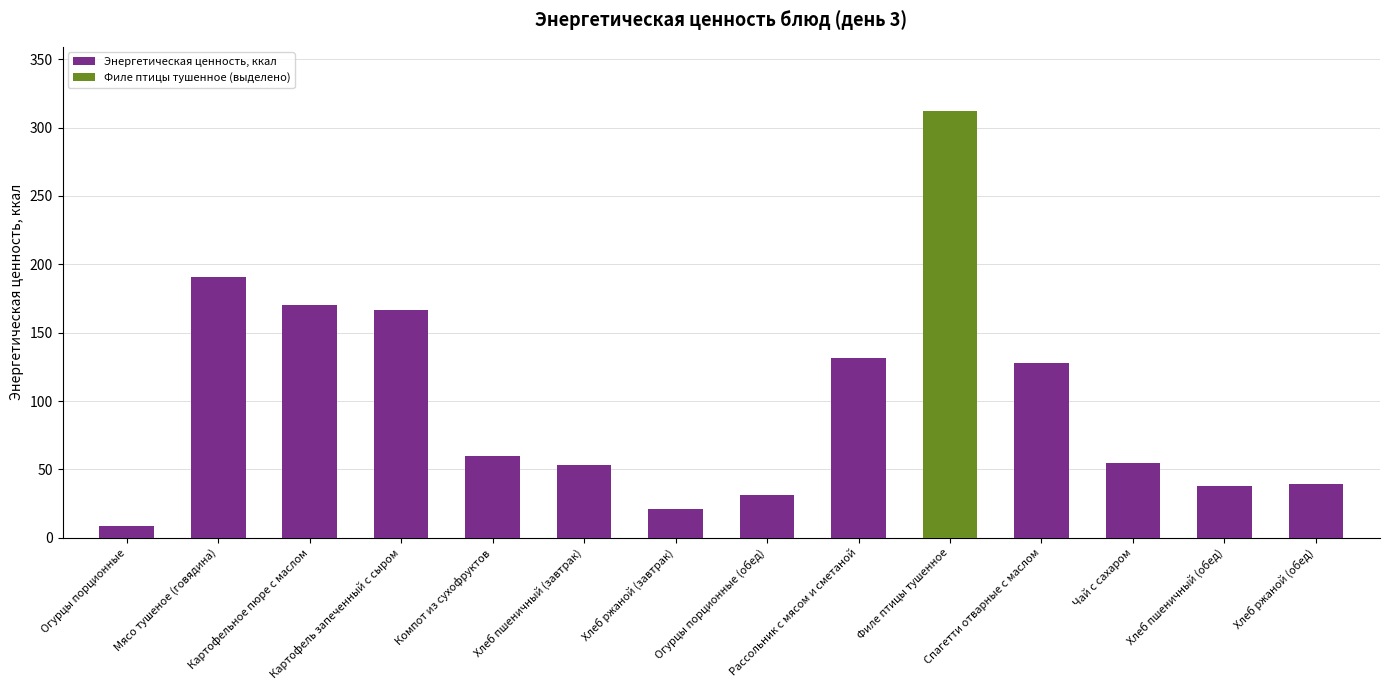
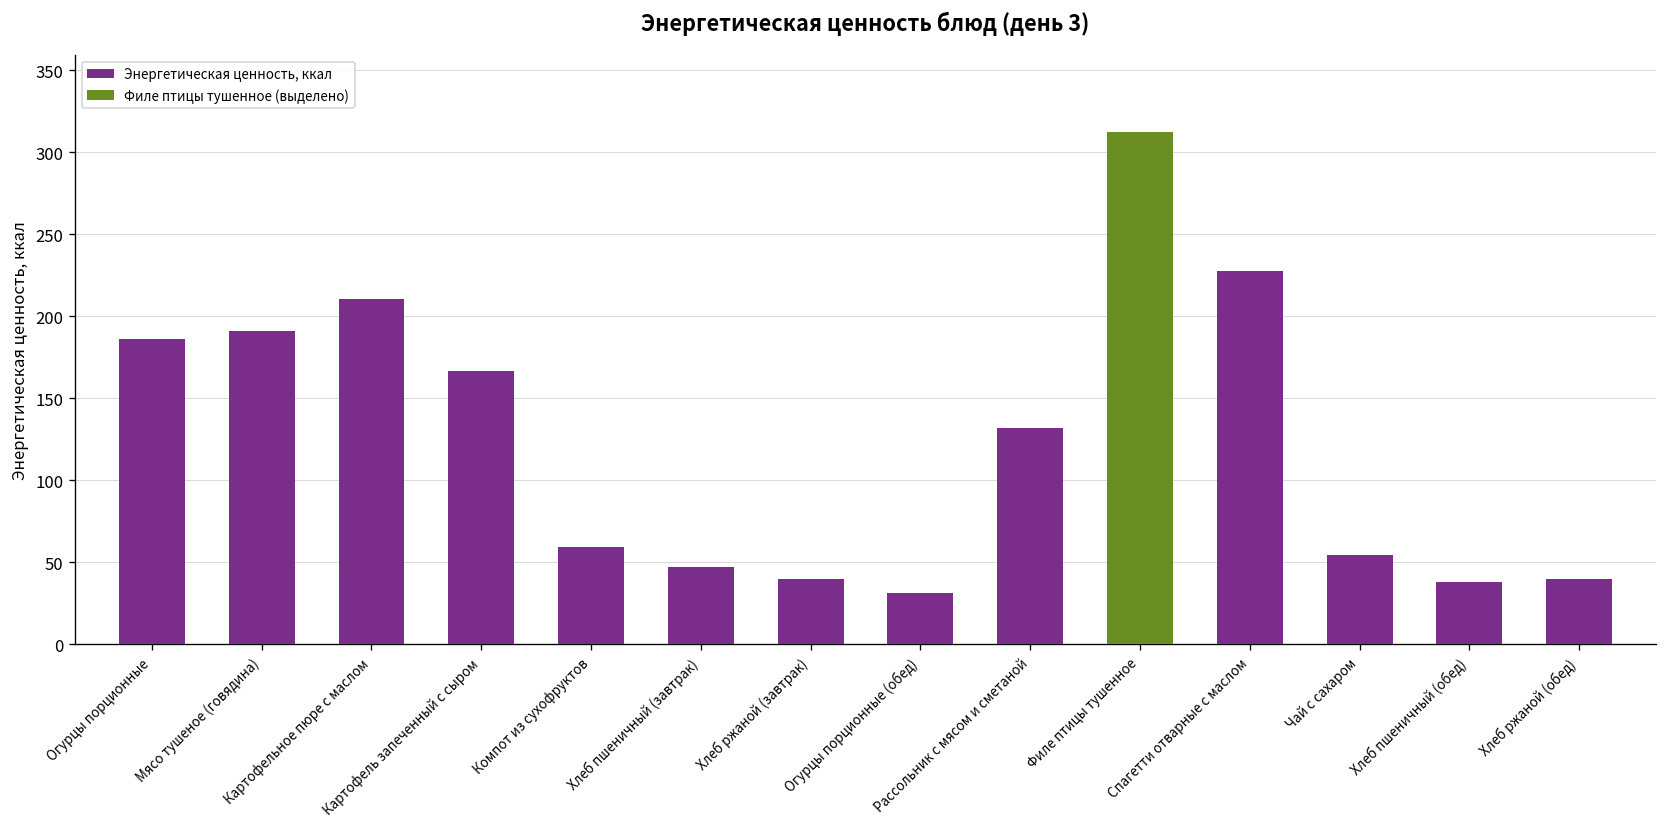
Энергетическая ценность, ккал, Огурцы порционные: 8 -> 186
Энергетическая ценность, ккал, Картофельное пюре с маслом: 170 -> 210
Энергетическая ценность, ккал, Хлеб пшеничный (завтрак): 54 -> 47
Энергетическая ценность, ккал, Хлеб ржаной (завтрак): 21 -> 40
Энергетическая ценность, ккал, Спагетти отварные с маслом: 128 -> 227
